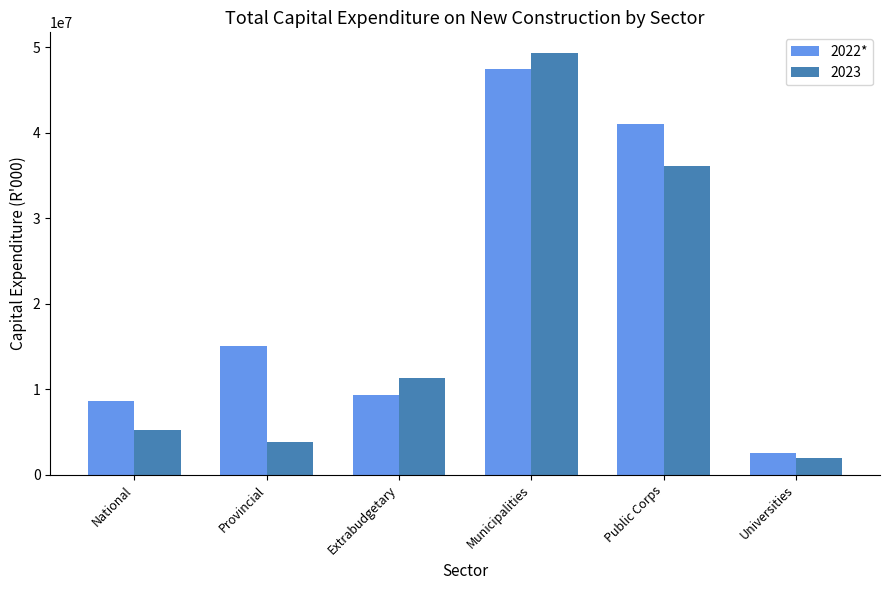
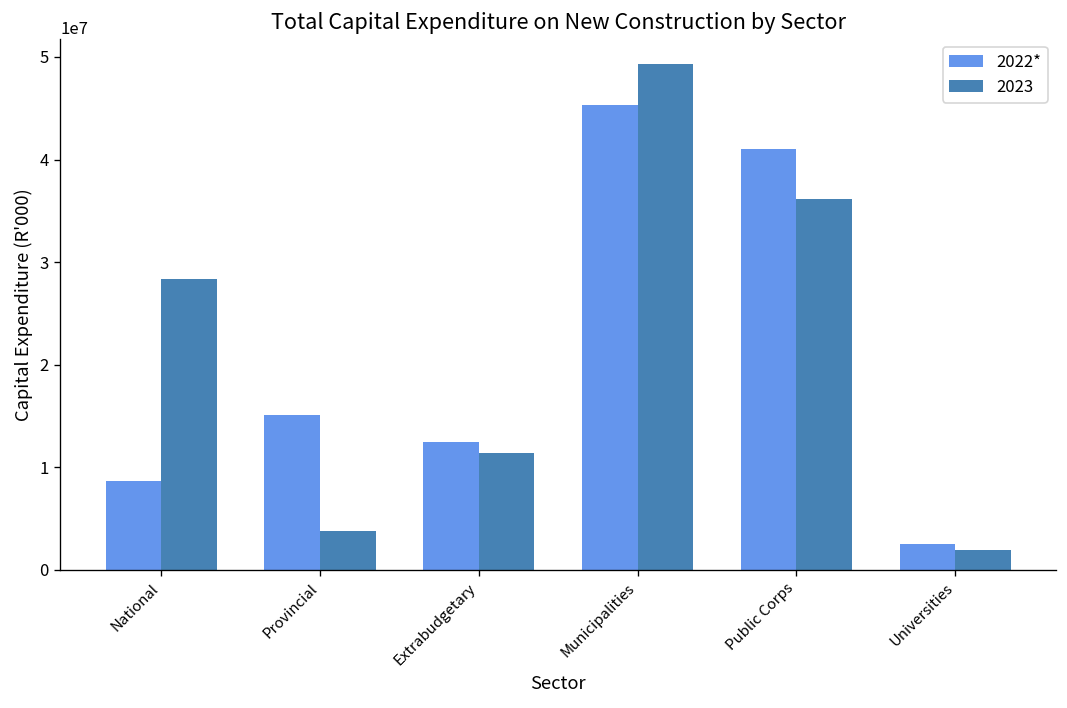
2023, National: 5000000 -> 28000000
2022*, Extrabudgetary: 9000000 -> 12000000
2022*, Municipalities: 47000000 -> 45000000
